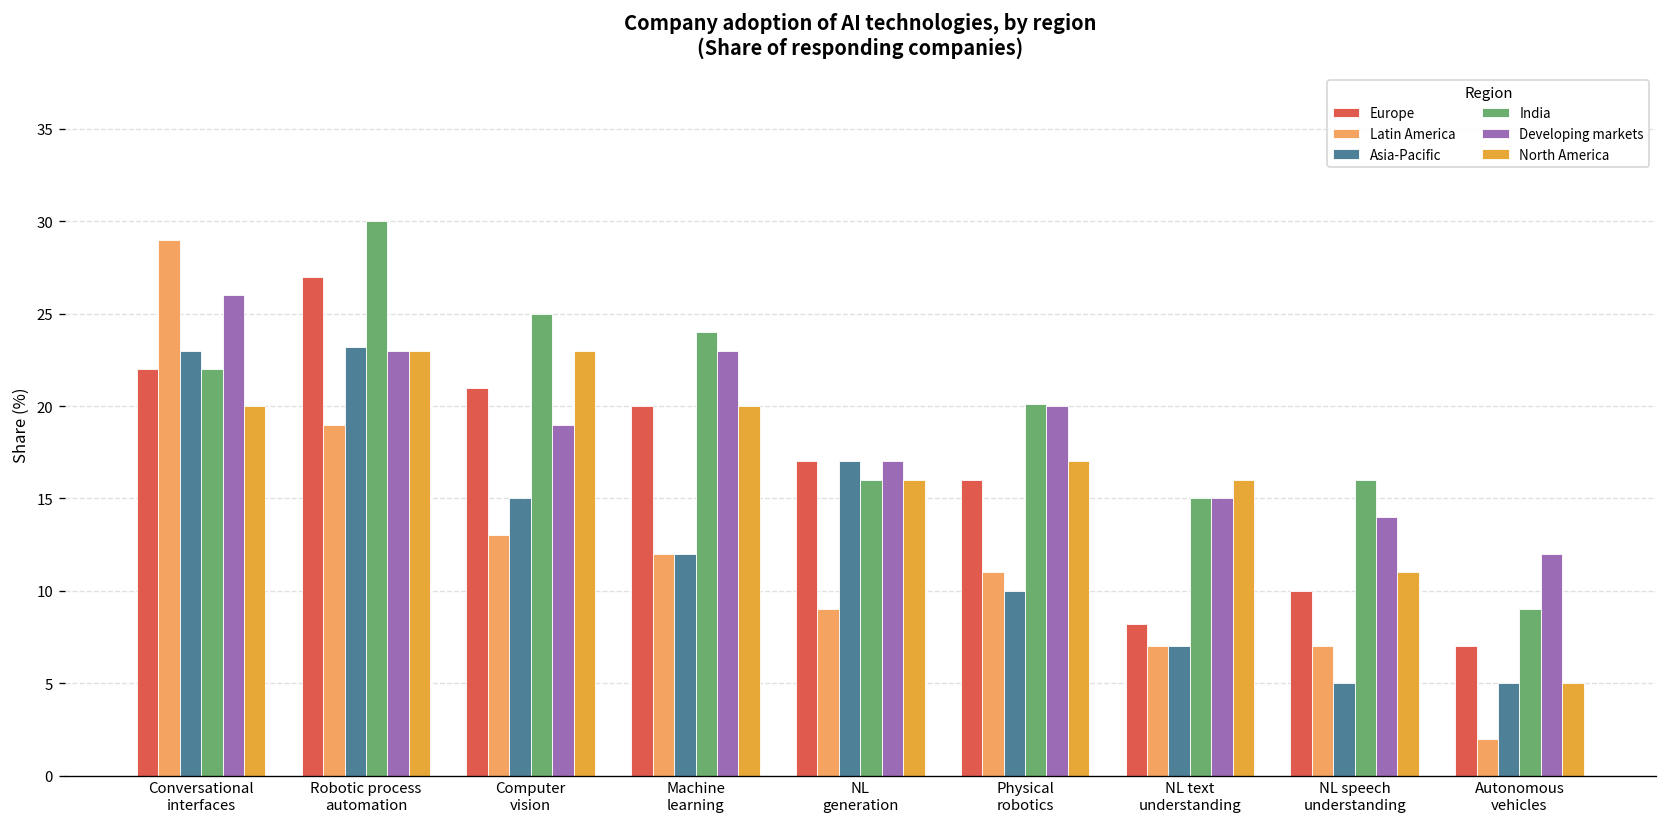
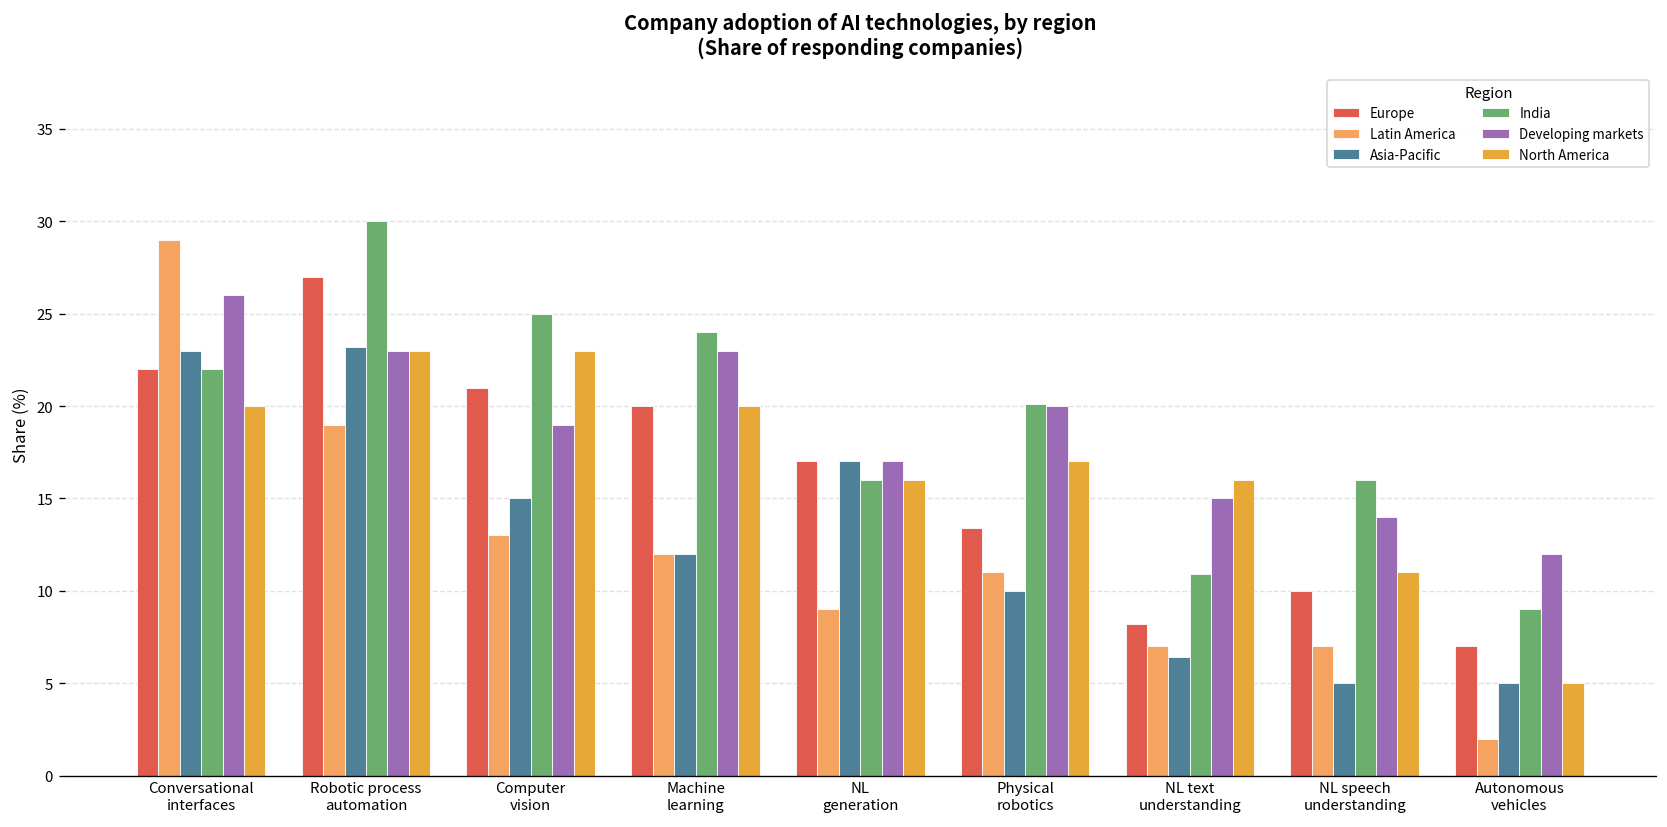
Europe, Physical robotics: 16.0 -> 13.4
Asia-Pacific, NL text understanding: 7.0 -> 6.4
India, NL text understanding: 15.0 -> 10.9
